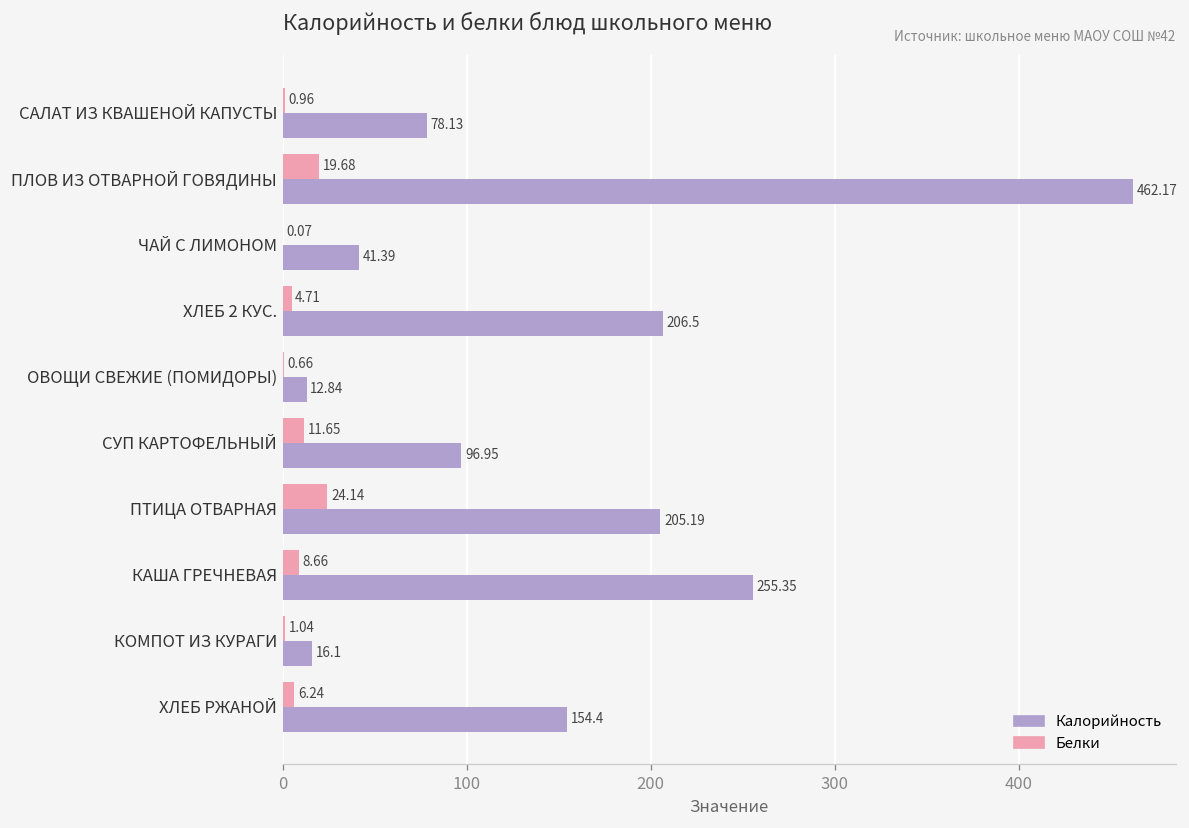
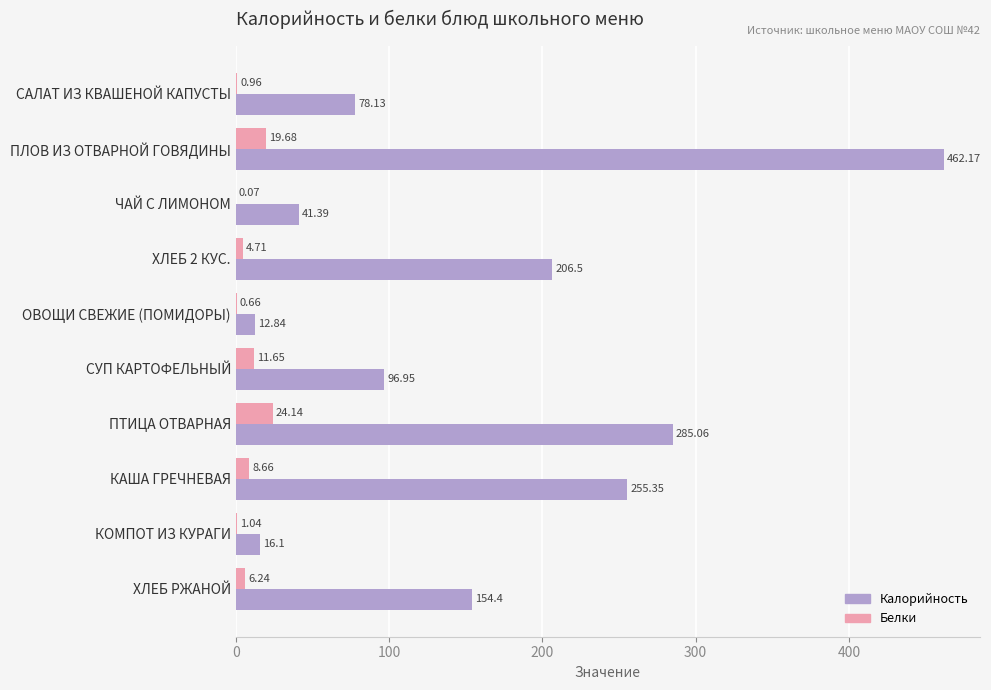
Калорийность, ПТИЦА ОТВАРНАЯ: 205.19 -> 285.06
